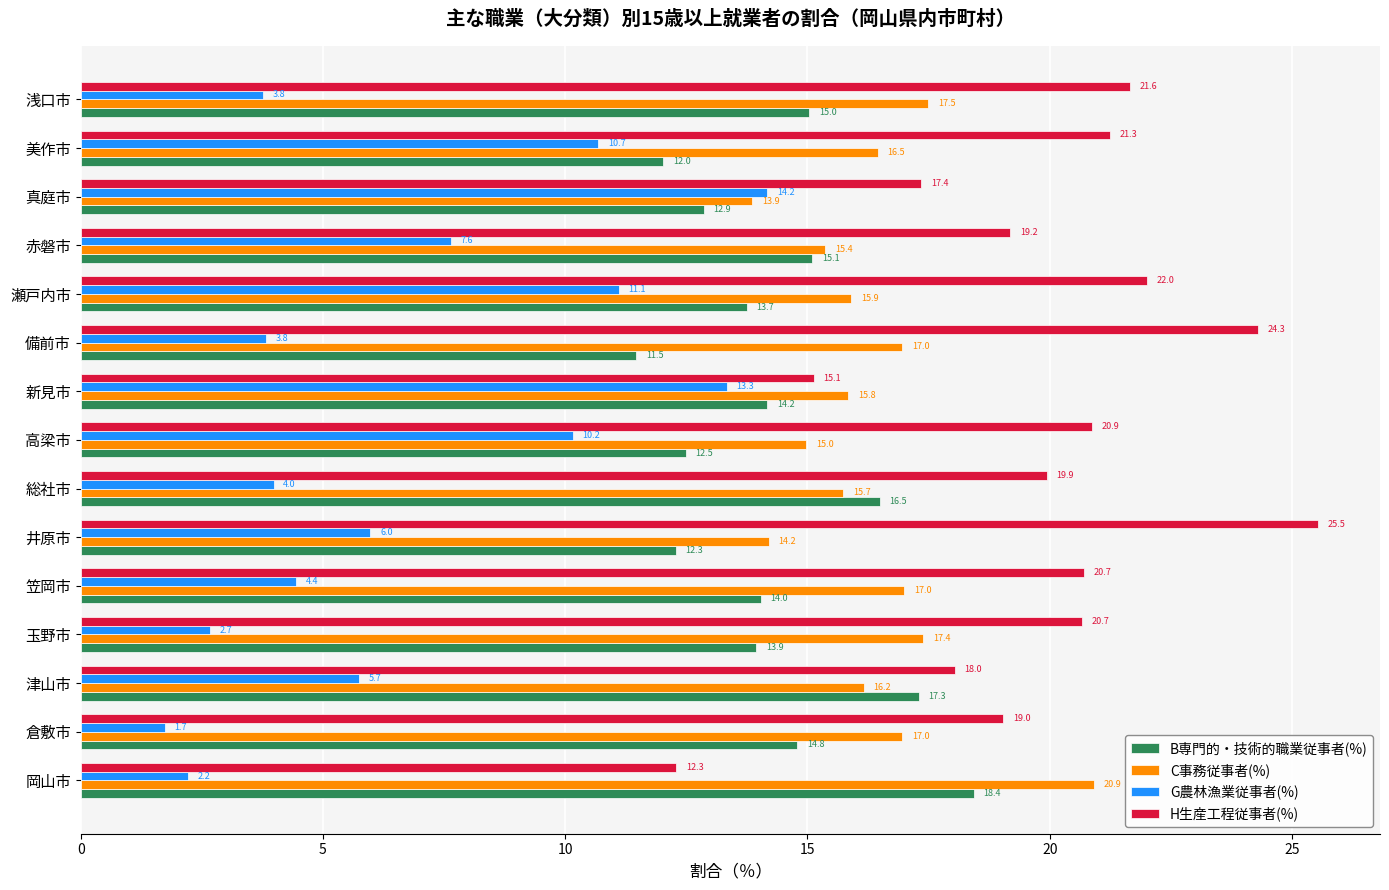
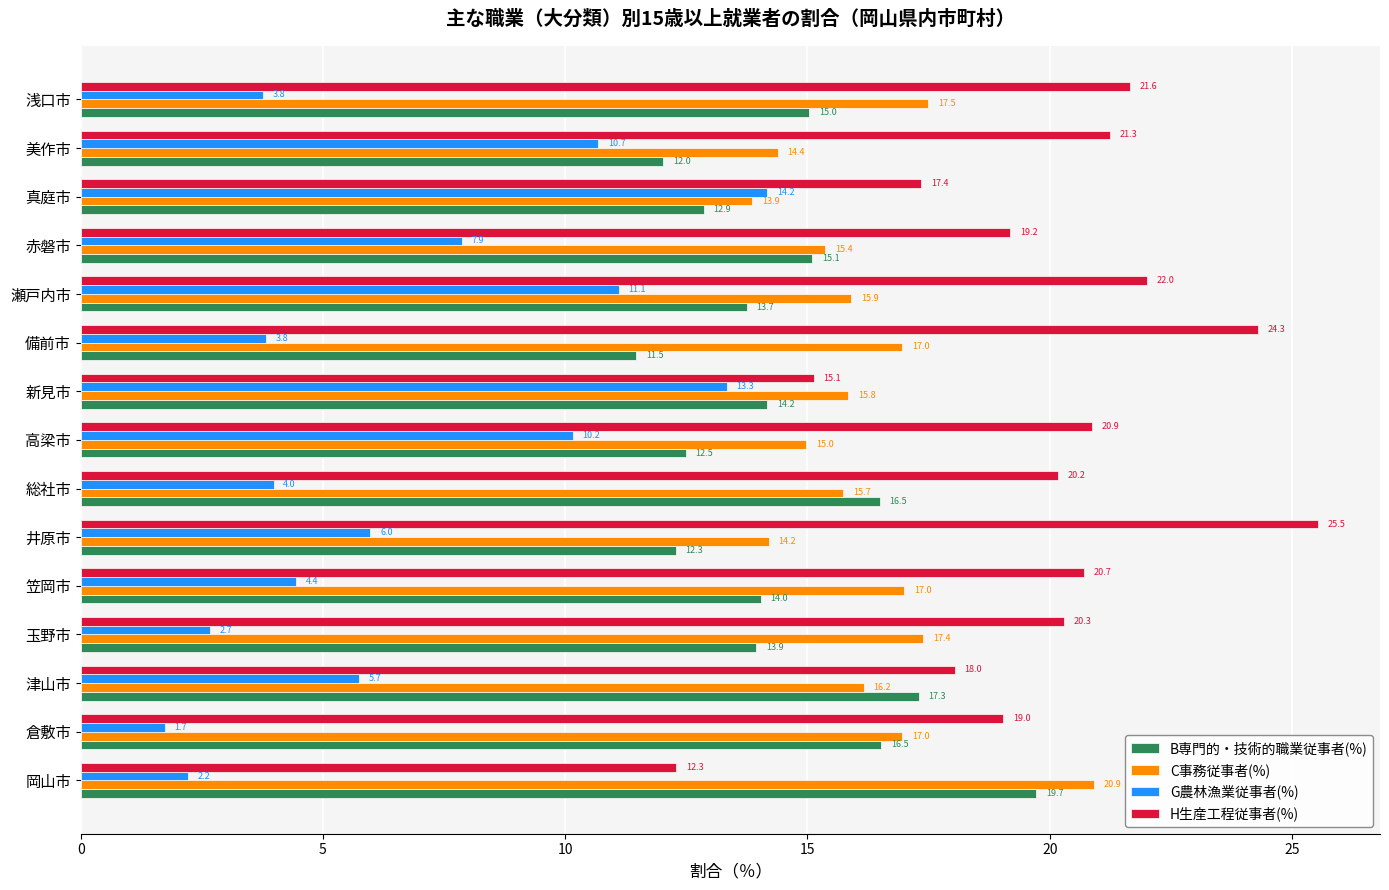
C事務従事者(%), 美作市: 16.5 -> 14.4
G農林漁業従事者(%), 赤磐市: 7.6 -> 7.9
H生産工程従事者(%), 総社市: 19.9 -> 20.2
H生産工程従事者(%), 玉野市: 20.7 -> 20.3
B専門的・技術的職業従事者(%), 倉敷市: 14.8 -> 16.5
B専門的・技術的職業従事者(%), 岡山市: 18.4 -> 19.7
